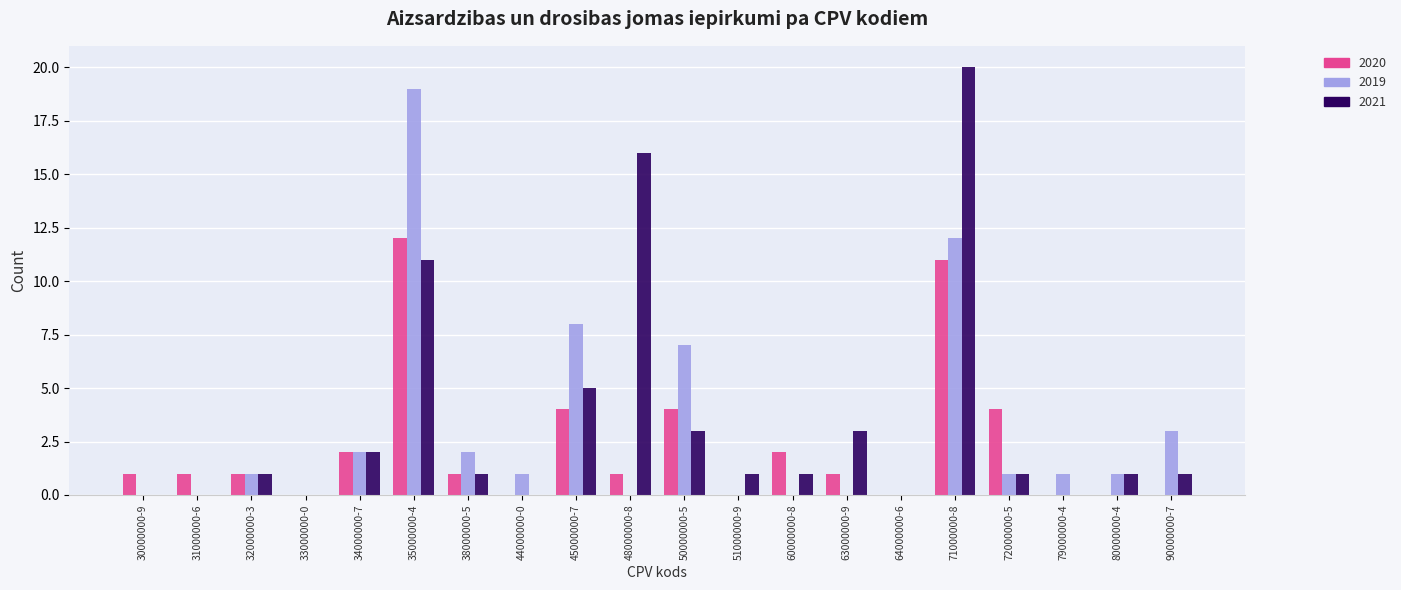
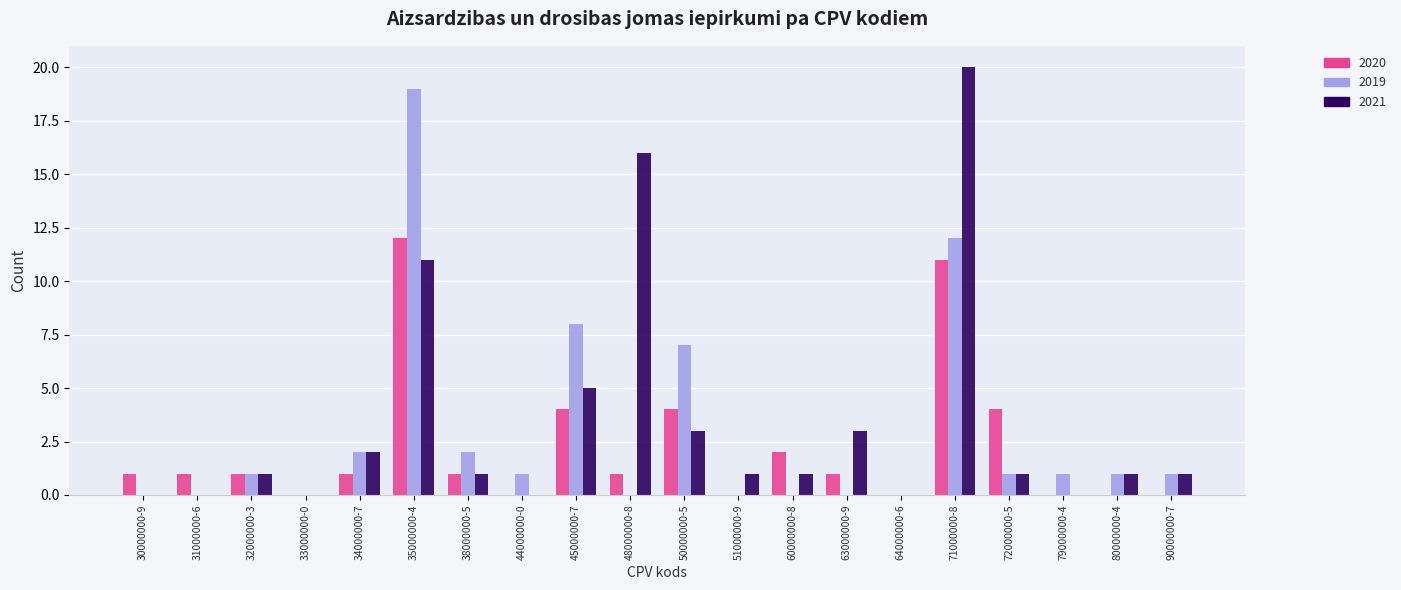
2020, 34000000-7: 2 -> 1
2019, 90000000-7: 3 -> 1
